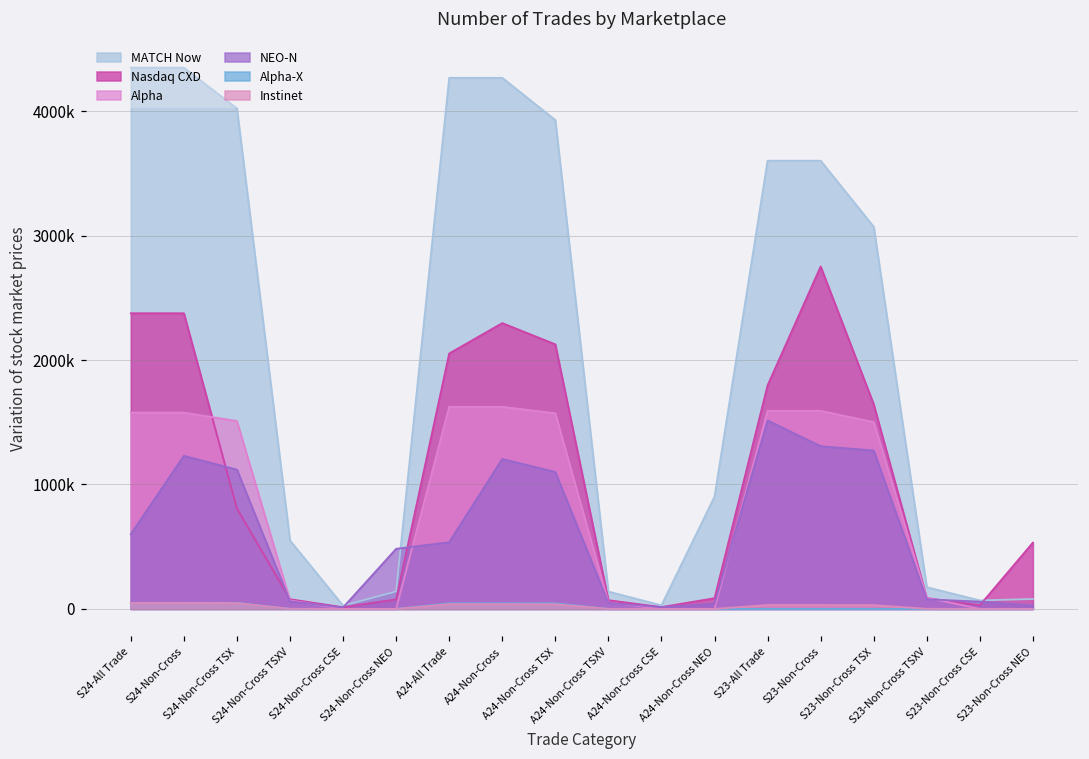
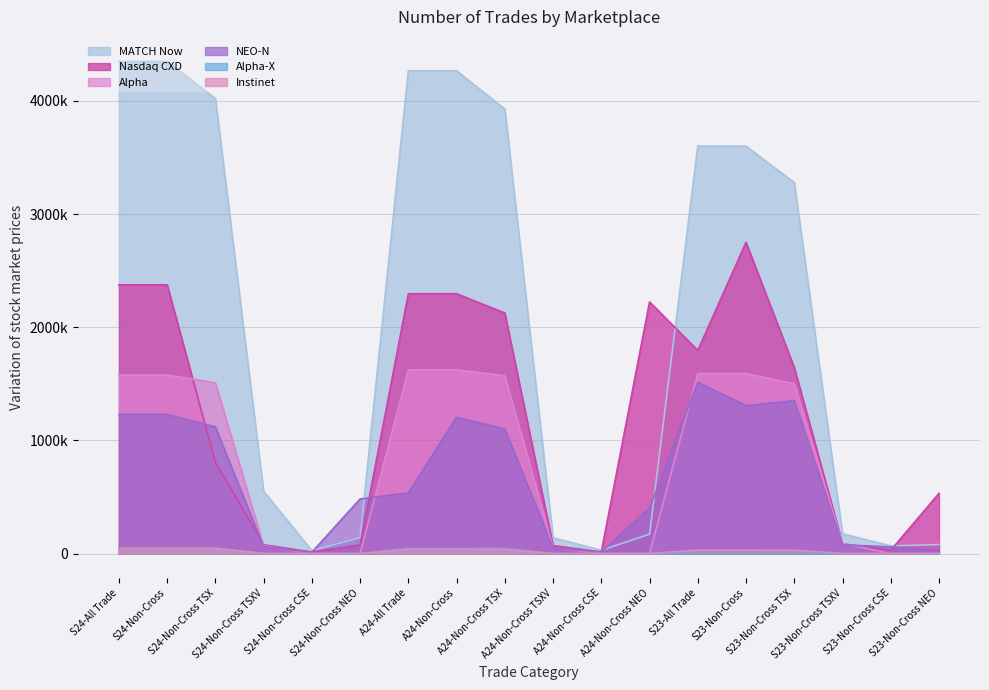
NEO-N, S24-All Trade: 600000 -> 1230000
Nasdaq CXD, A24-All Trade: 2050000 -> 2300000
MATCH Now, A24-Non-Cross NEO: 900000 -> 170000
Nasdaq CXD, A24-Non-Cross NEO: 90000 -> 2220000
NEO-N, A24-Non-Cross NEO: 40000 -> 400000
MATCH Now, S23-Non-Cross TSX: 3070000 -> 3280000
NEO-N, S23-Non-Cross TSX: 1270000 -> 1350000
